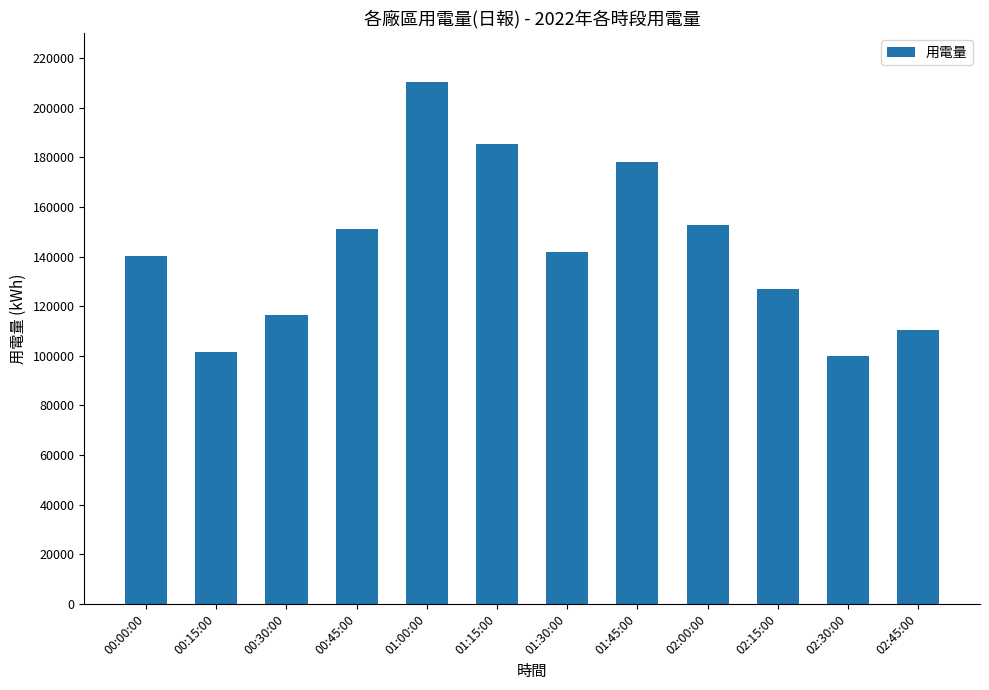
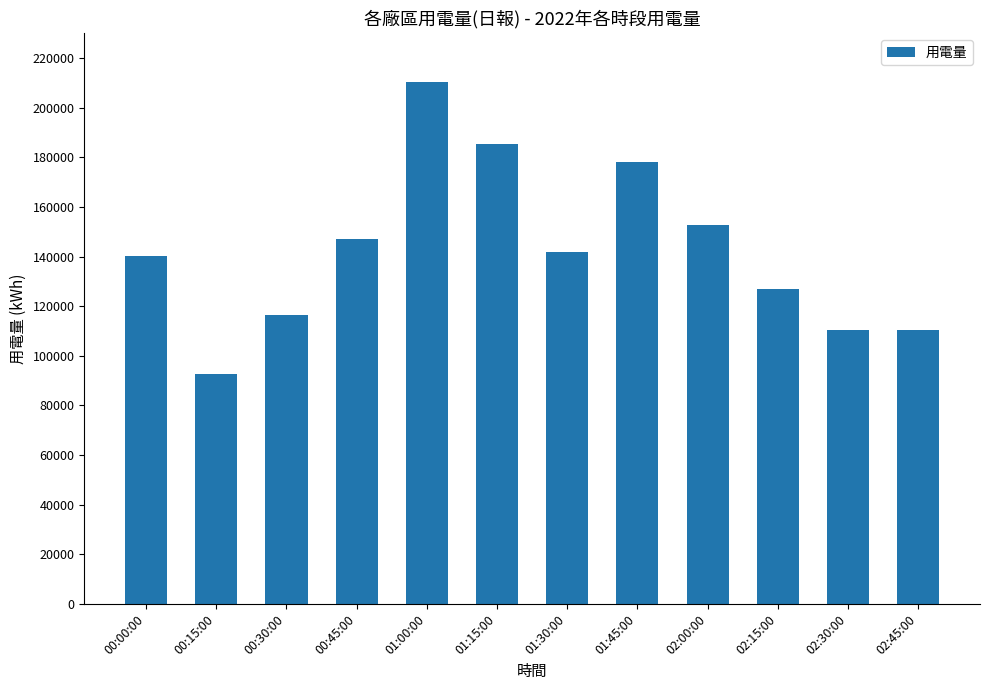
00:15:00: 101000 -> 93000
00:45:00: 151000 -> 147000
02:30:00: 100000 -> 111000
